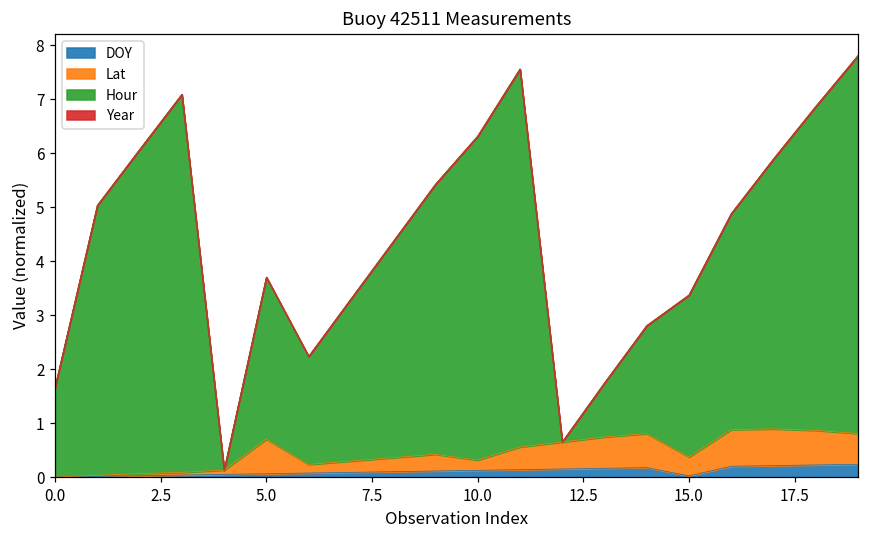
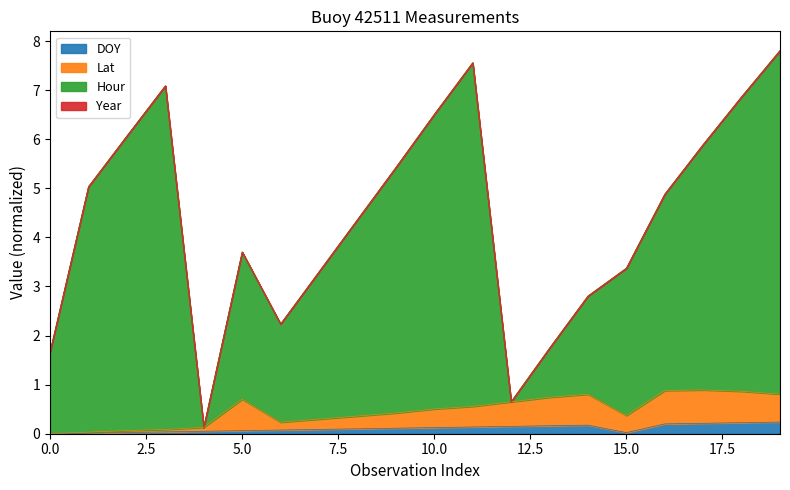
Lat, 10.0: 0.2 -> 0.4
